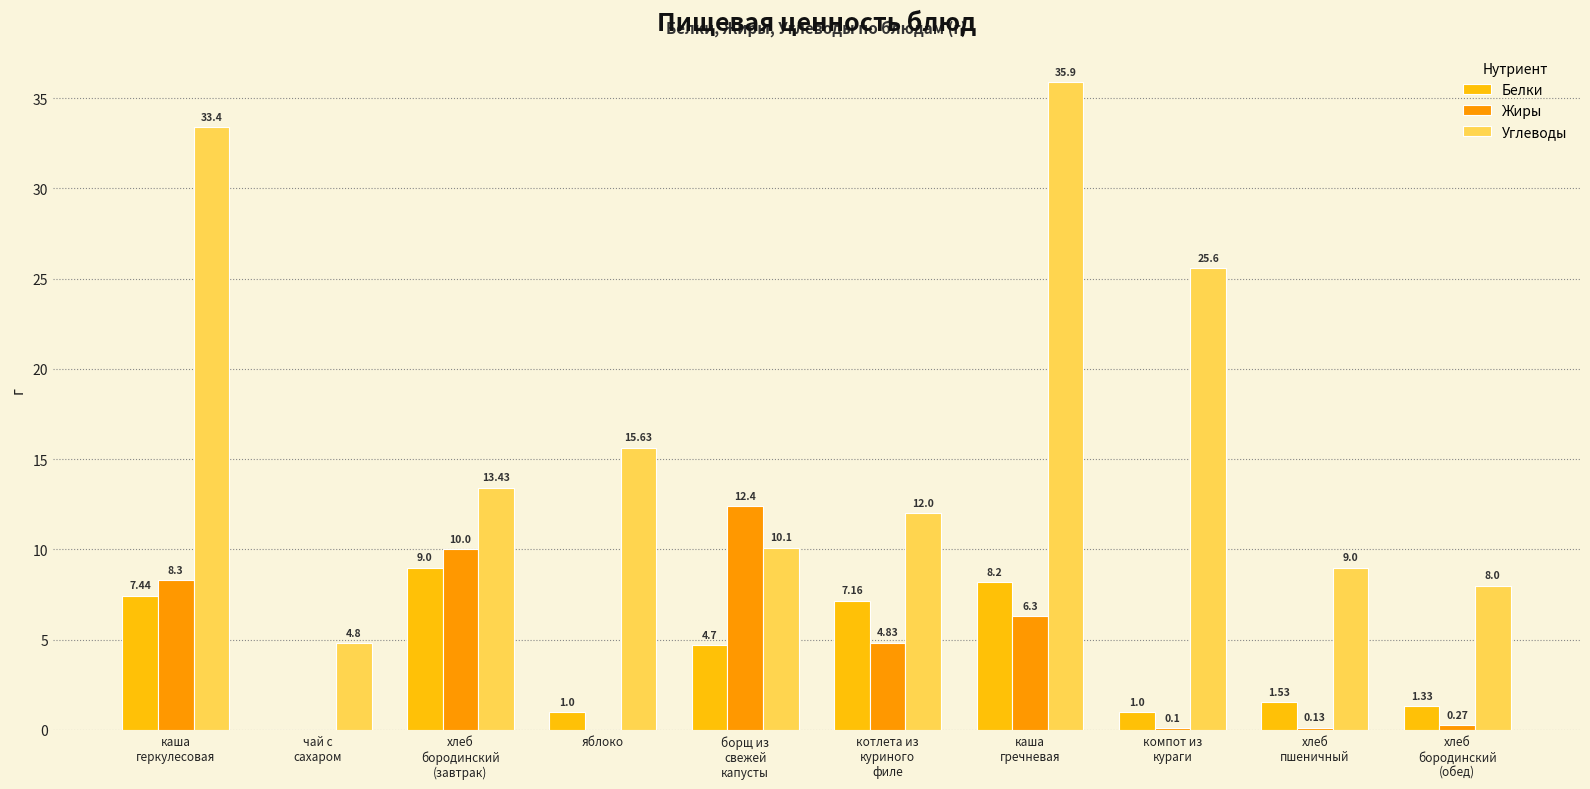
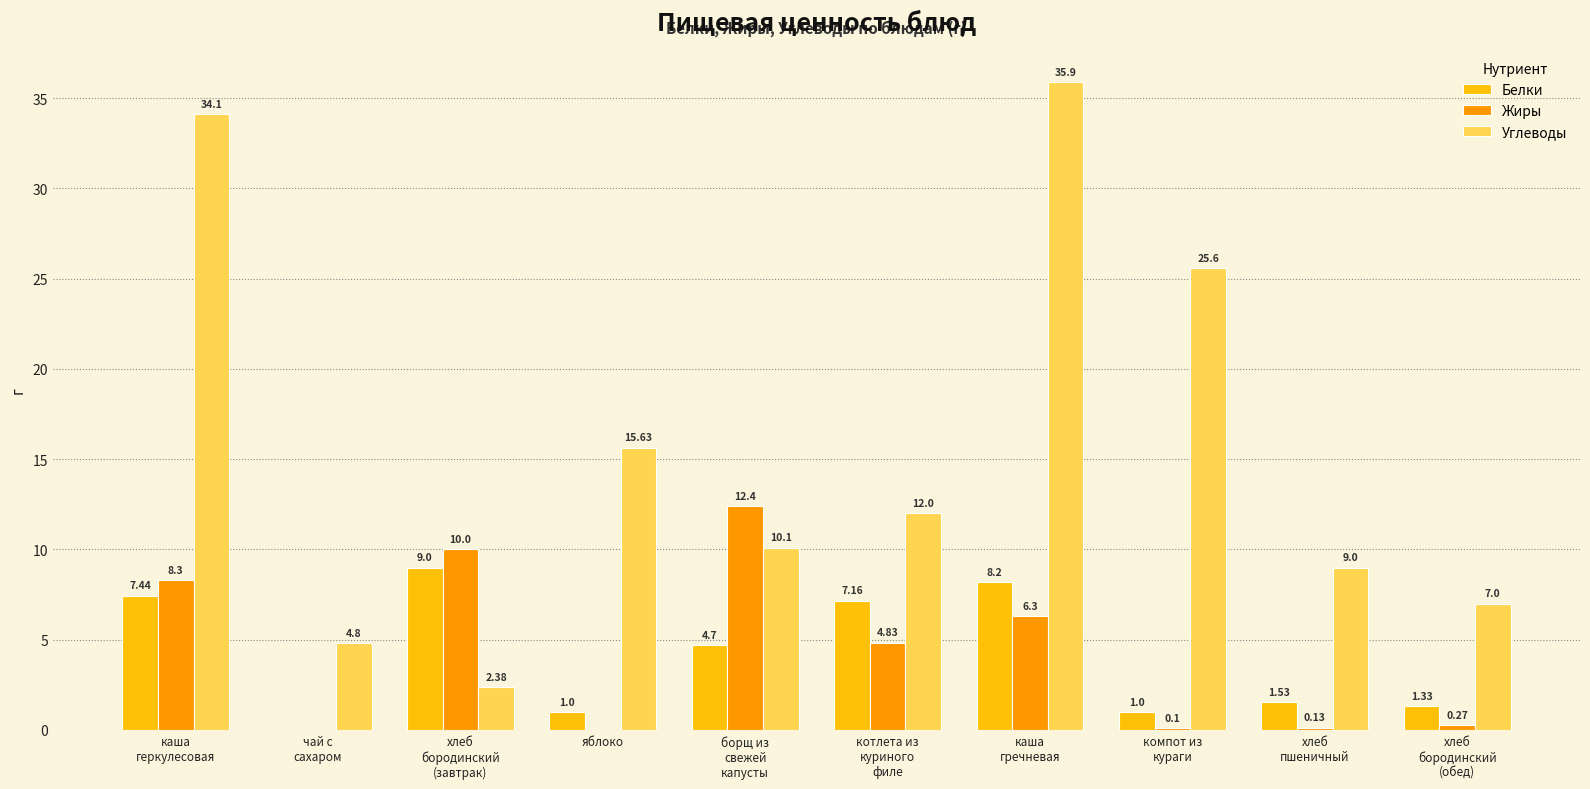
Углеводы, каша геркулесовая: 33.4 -> 34.1
Углеводы, хлеб бородинский (завтрак): 13.43 -> 2.38
Углеводы, хлеб бородинский (обед): 8.0 -> 7.0
